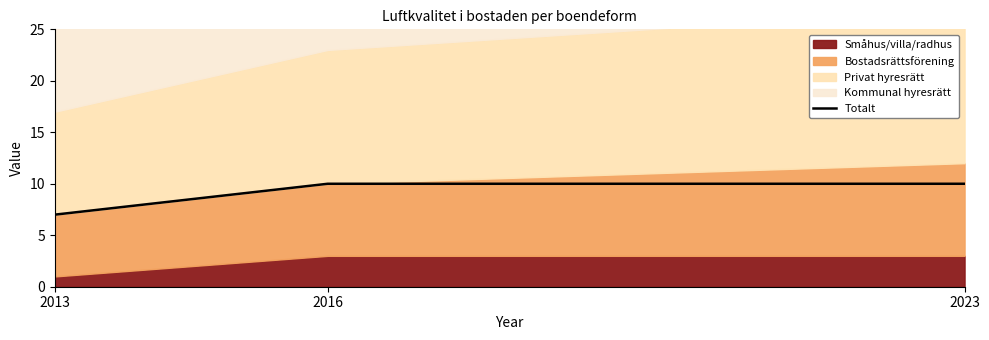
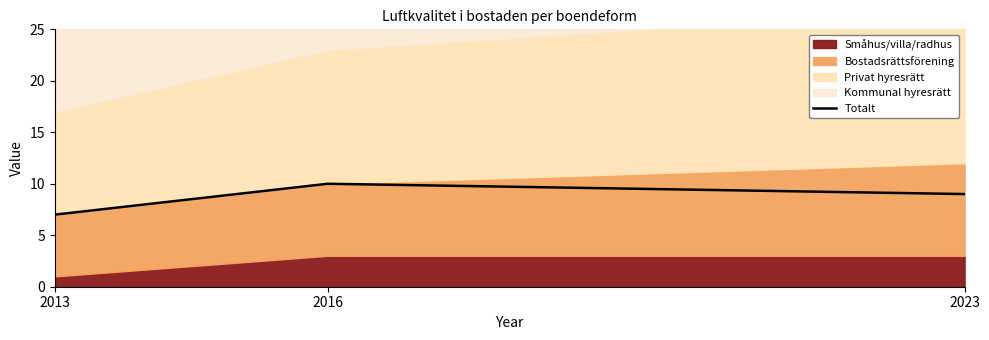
Totalt, 2023: 10 -> 9
